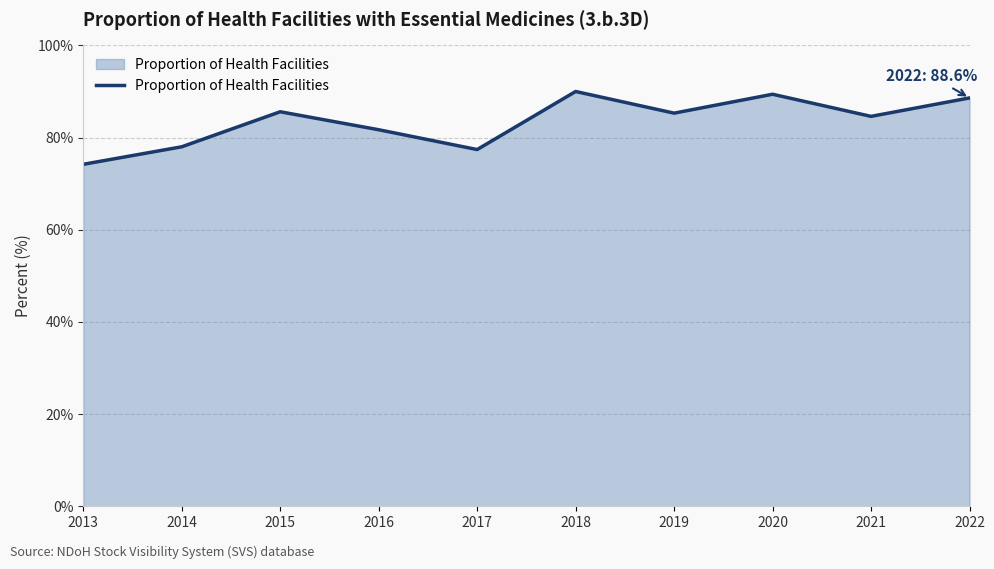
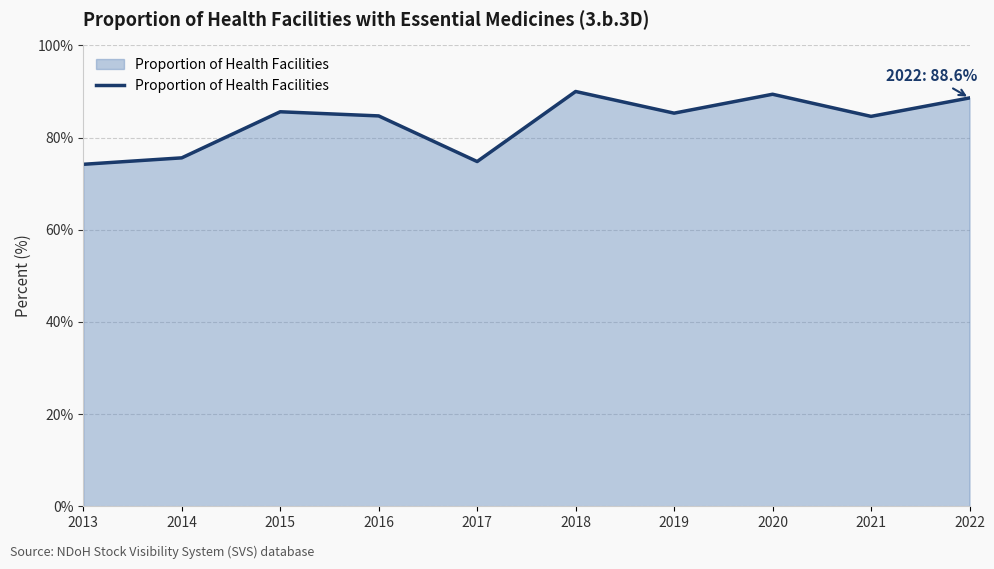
2014: 78% -> 76%
2016: 82% -> 85%
2017: 77% -> 75%
